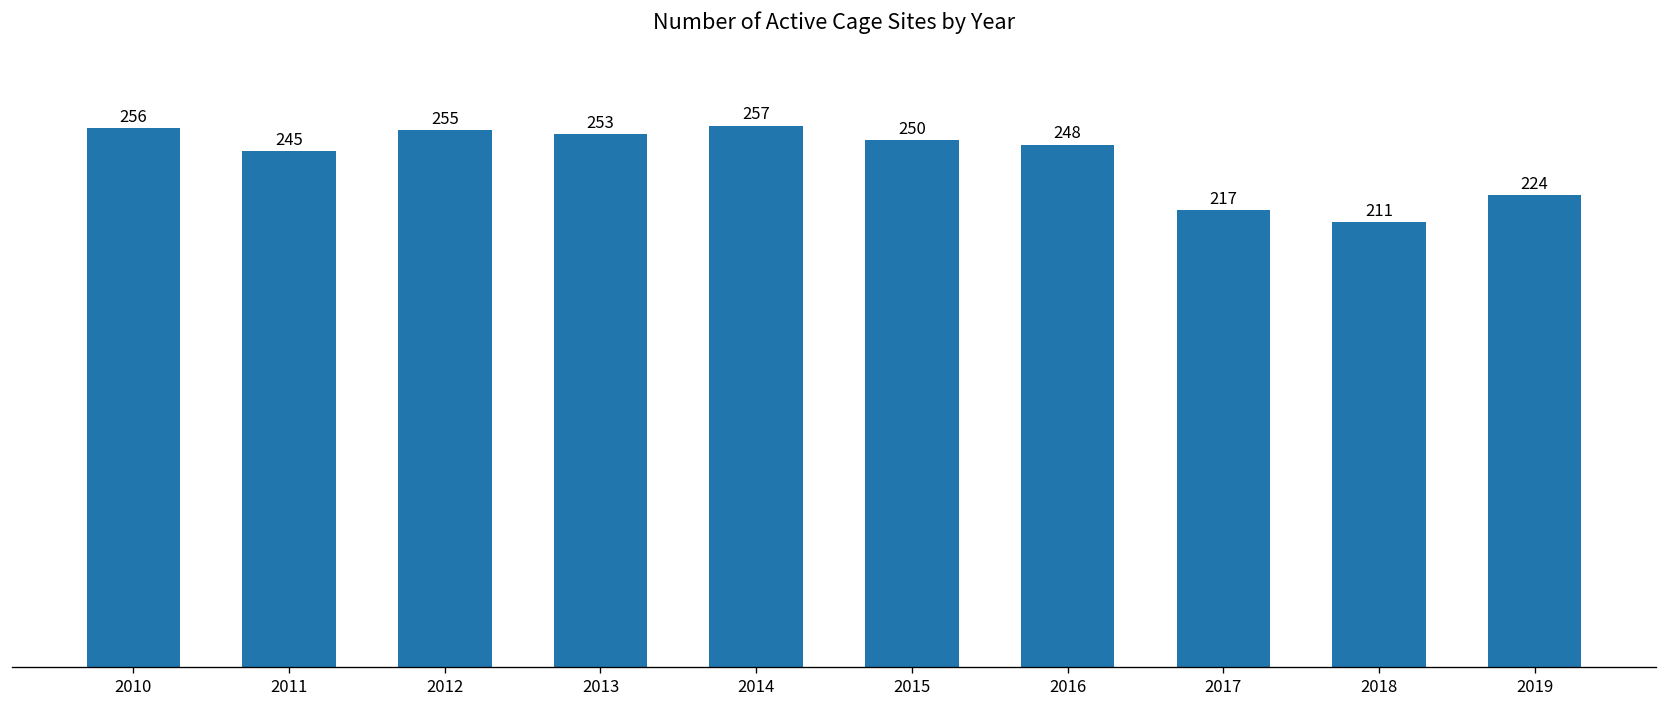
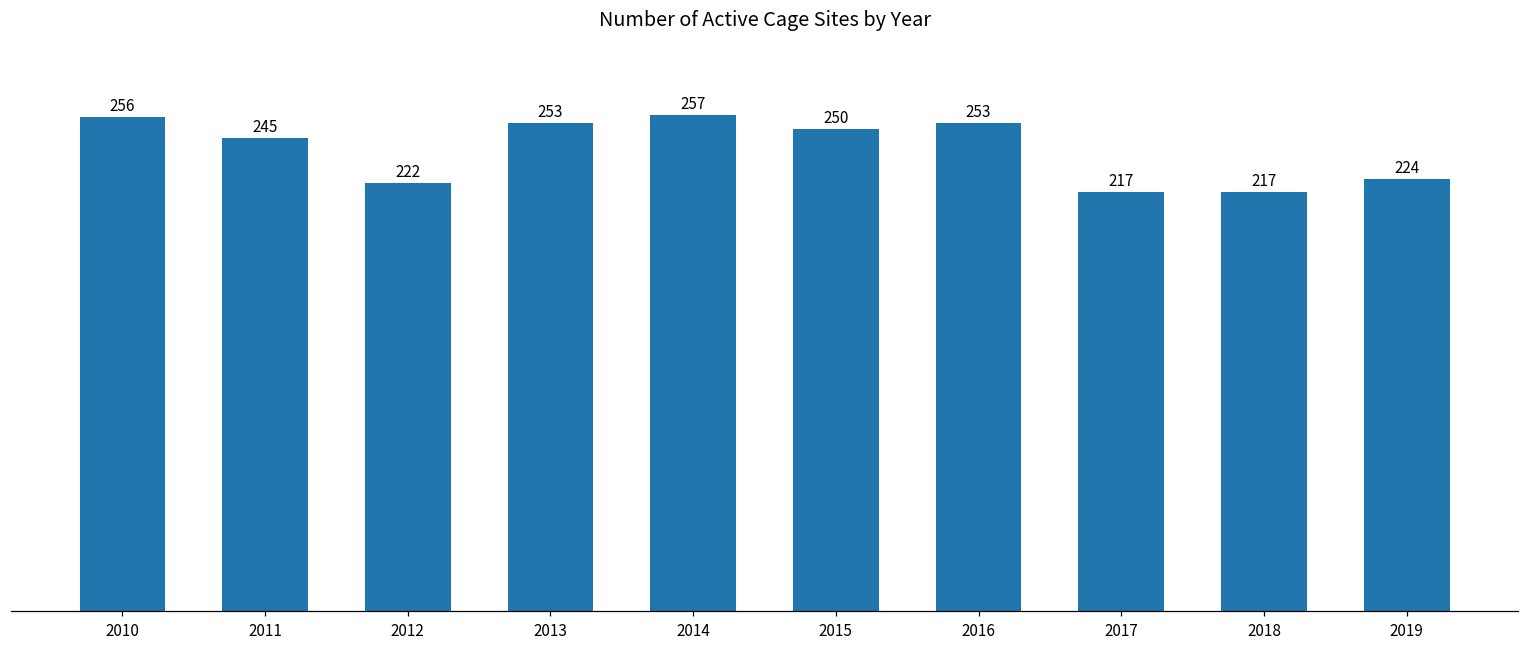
2012: 255 -> 222
2016: 248 -> 253
2018: 211 -> 217
